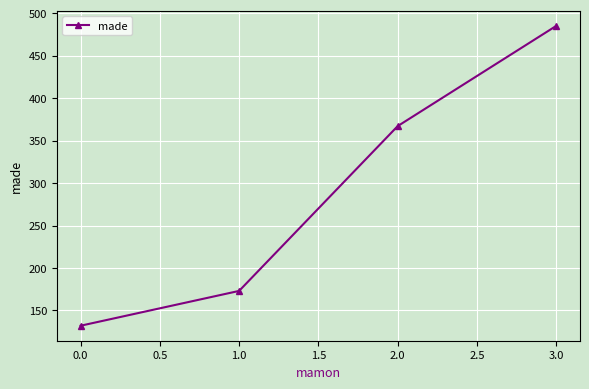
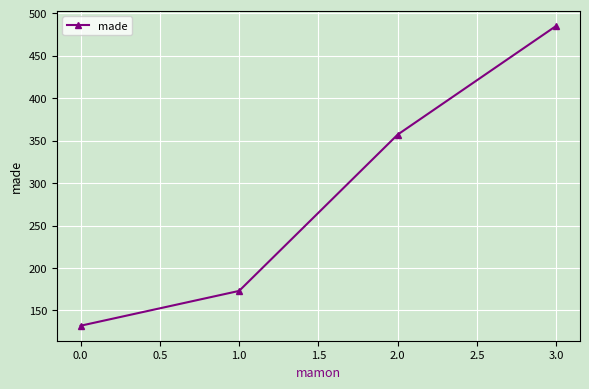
2.0: 370 -> 360
